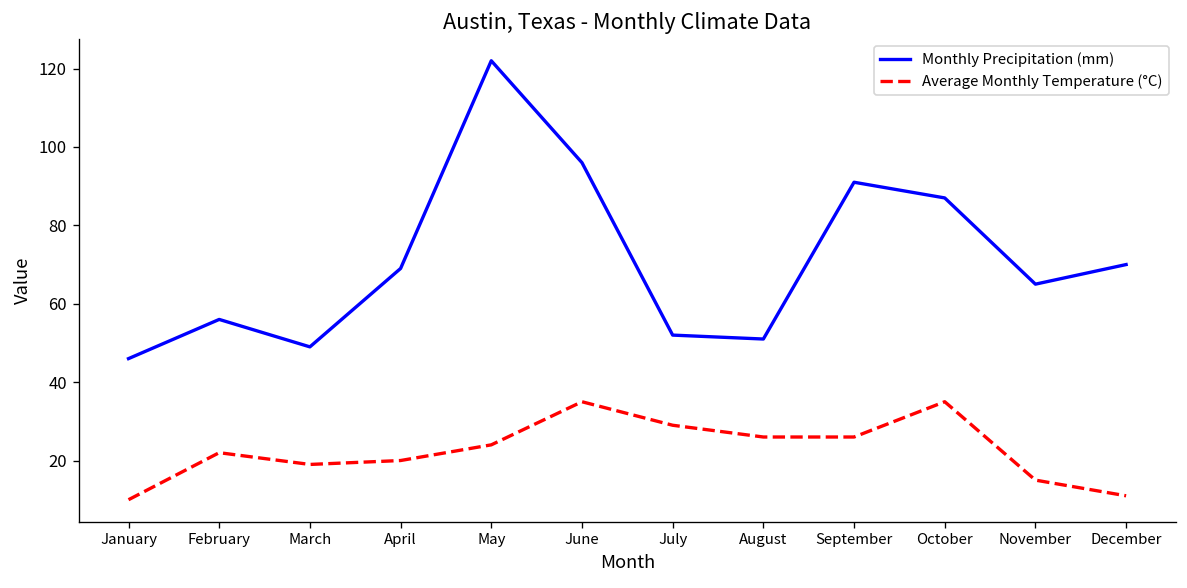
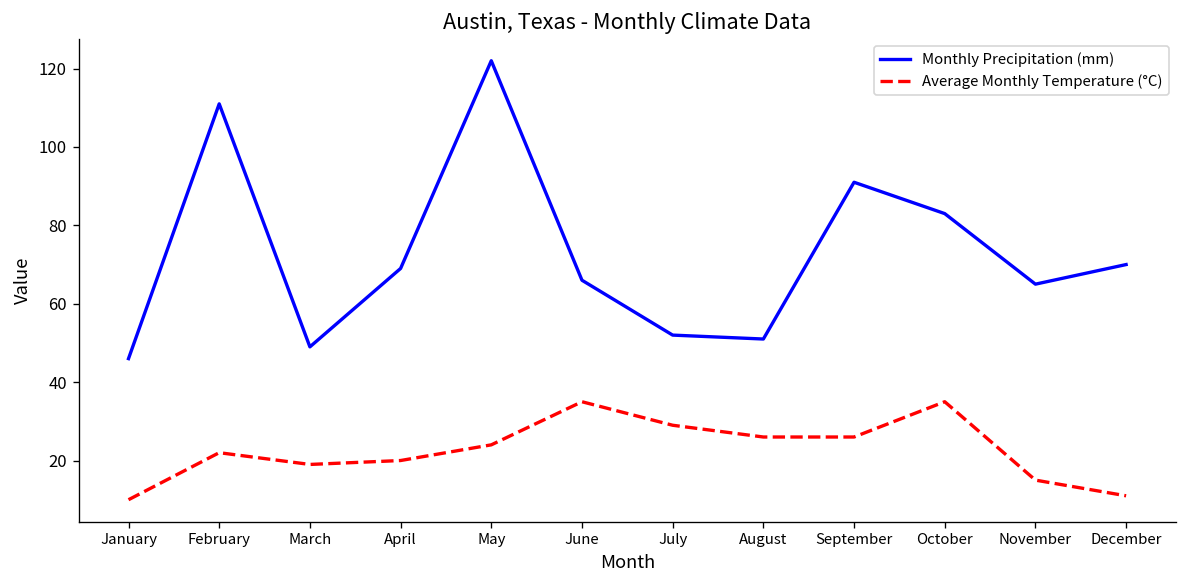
Monthly Precipitation (mm), February: 56 -> 111
Monthly Precipitation (mm), June: 96 -> 66
Monthly Precipitation (mm), October: 87 -> 83
